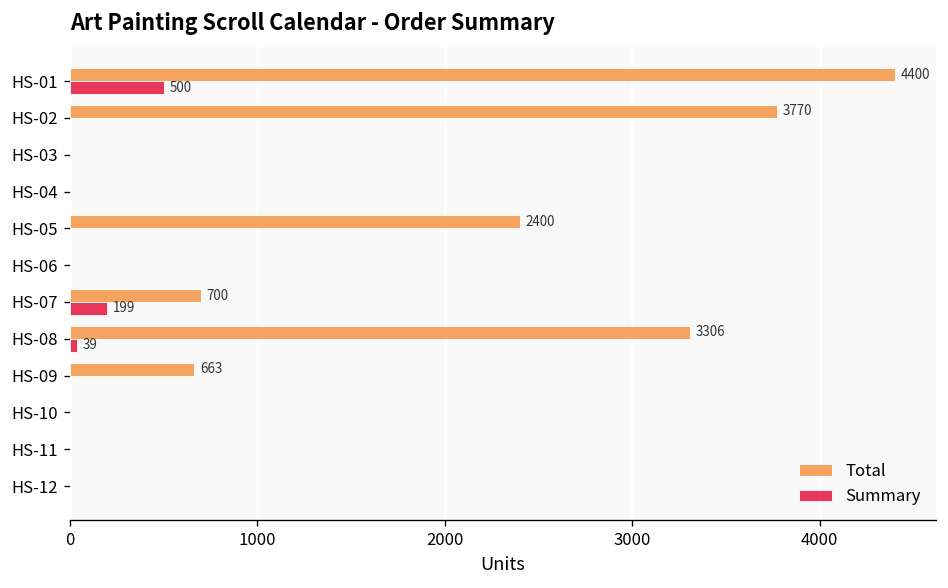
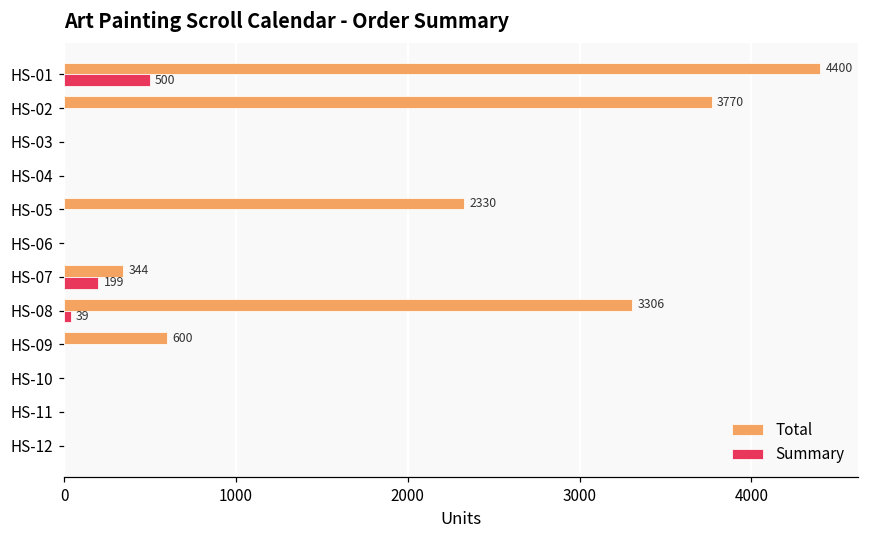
Total, HS-05: 2400 -> 2330
Total, HS-07: 700 -> 344
Total, HS-09: 663 -> 600
